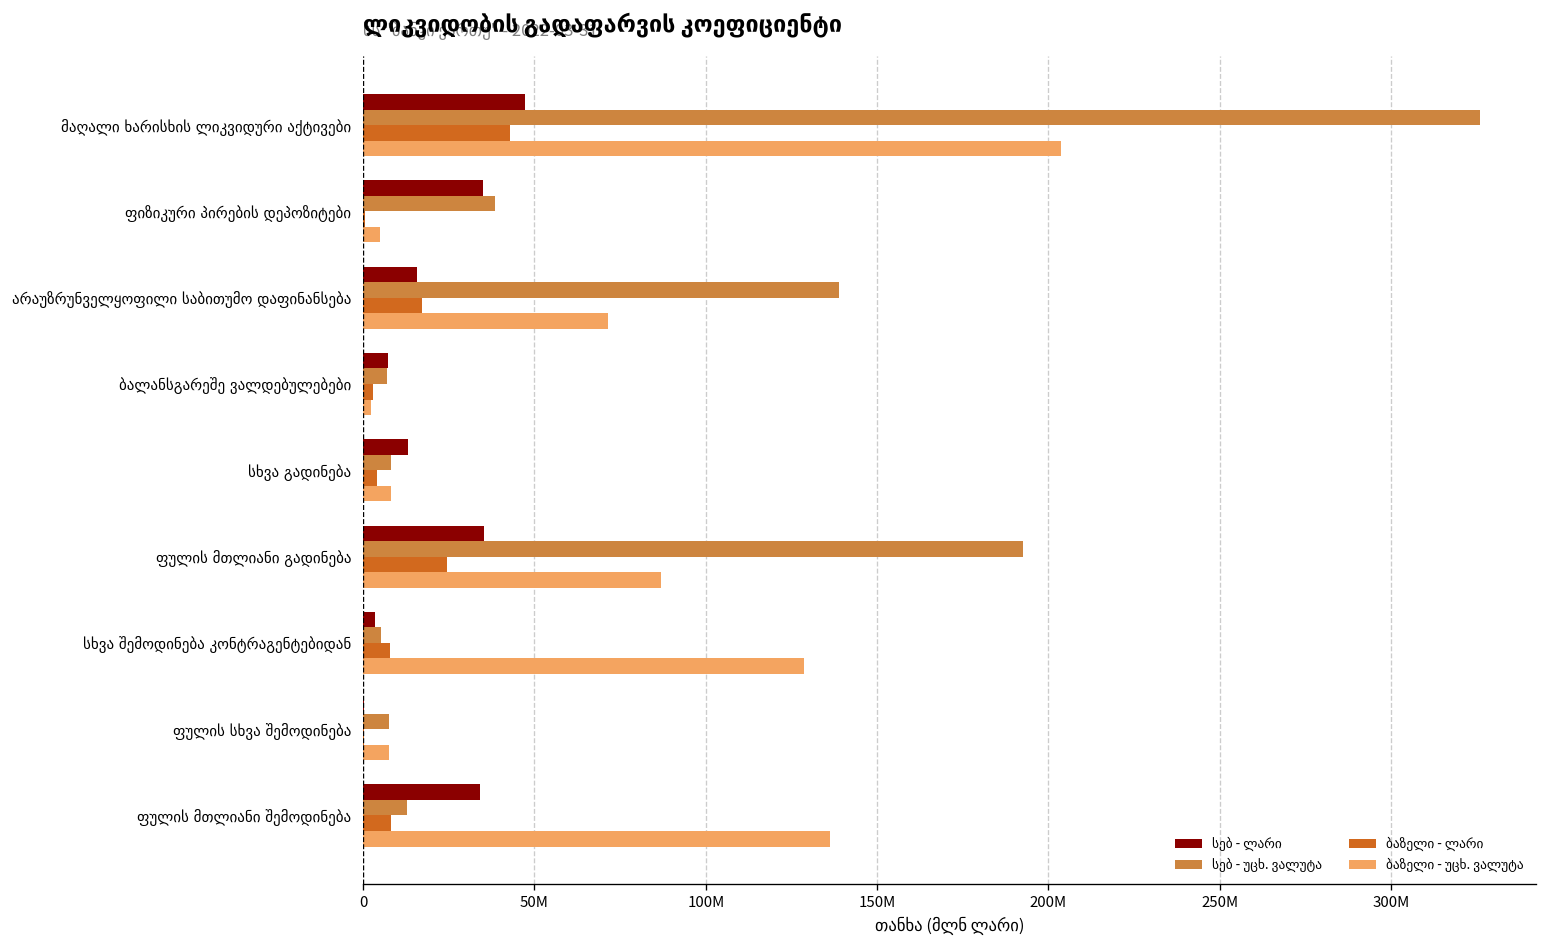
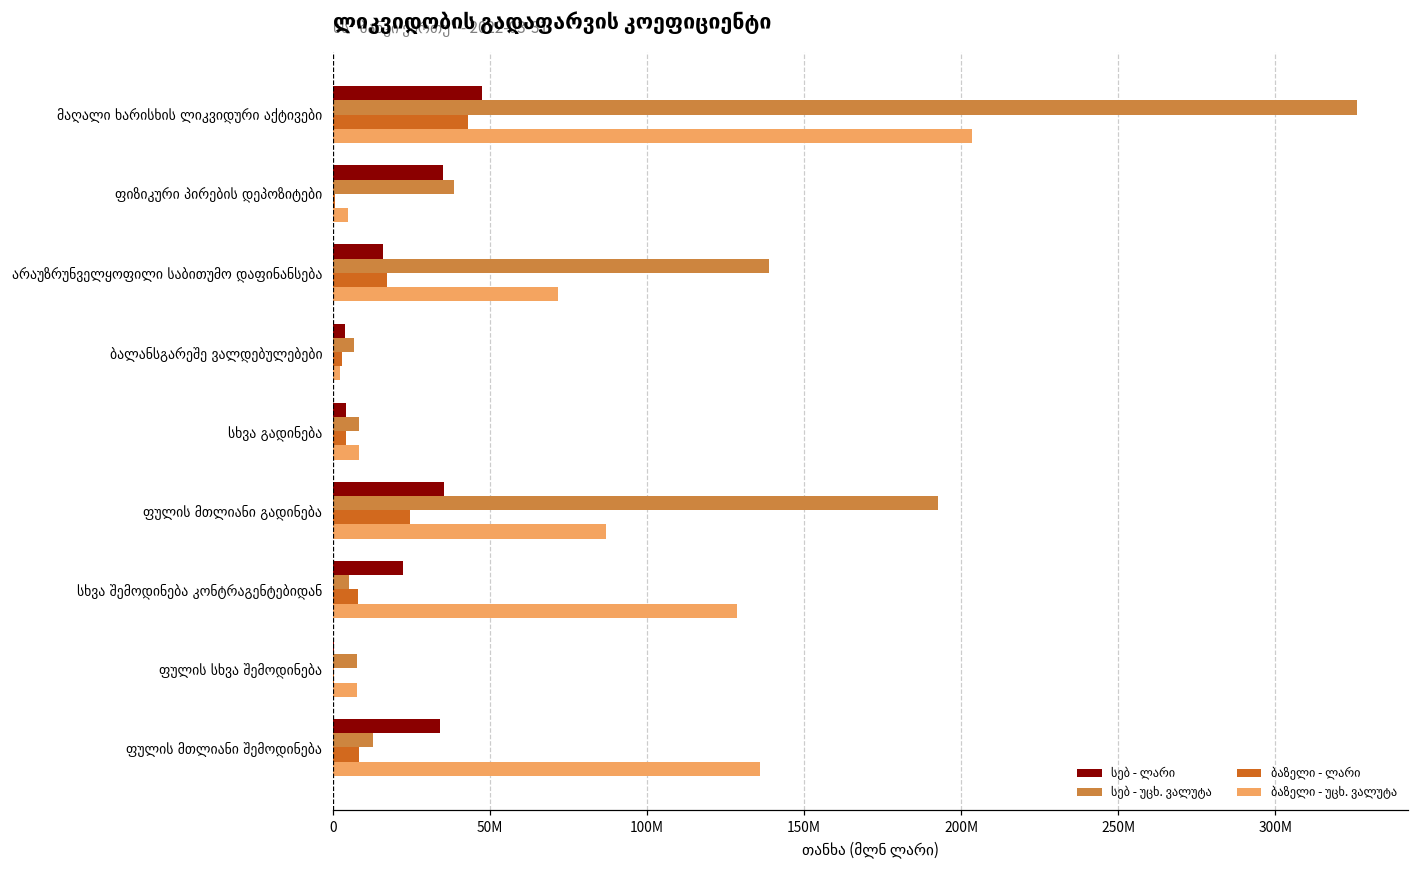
სებ - ლარი, ბალანსგარეშე ვალდებულებები: 7000000 -> 4000000
სებ - ლარი, სხვა გადინება: 13000000 -> 4000000
სებ - ლარი, სხვა შემოდინება კონტრაგენტებიდან: 4000000 -> 22000000
